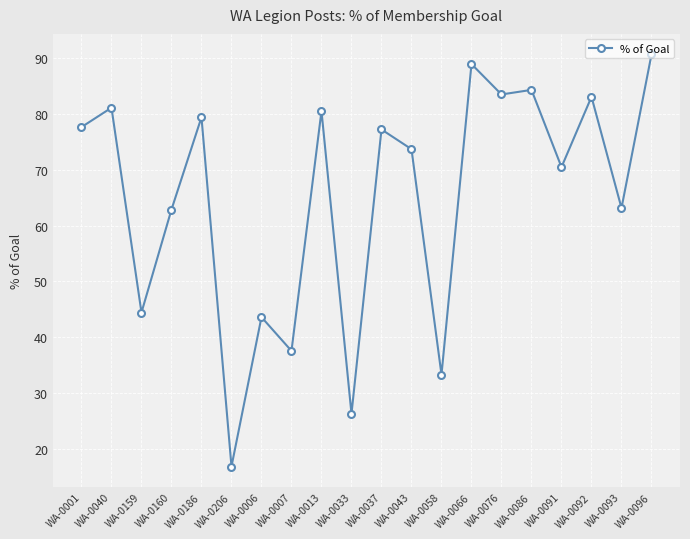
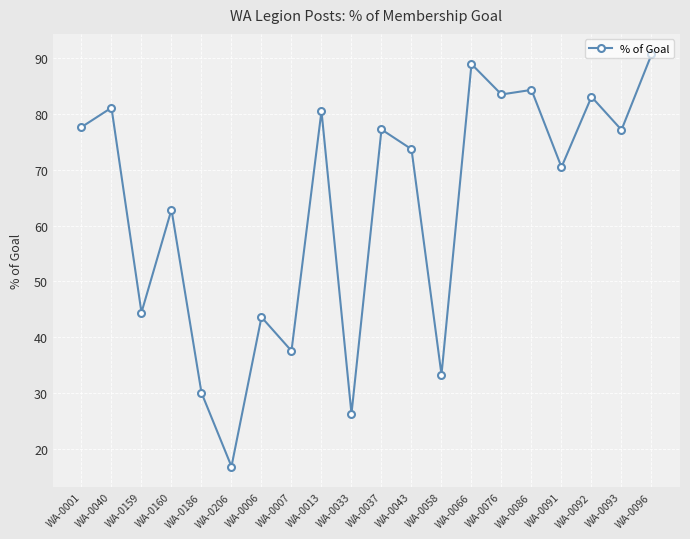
WA-0186: 79 -> 30
WA-0093: 63 -> 77
